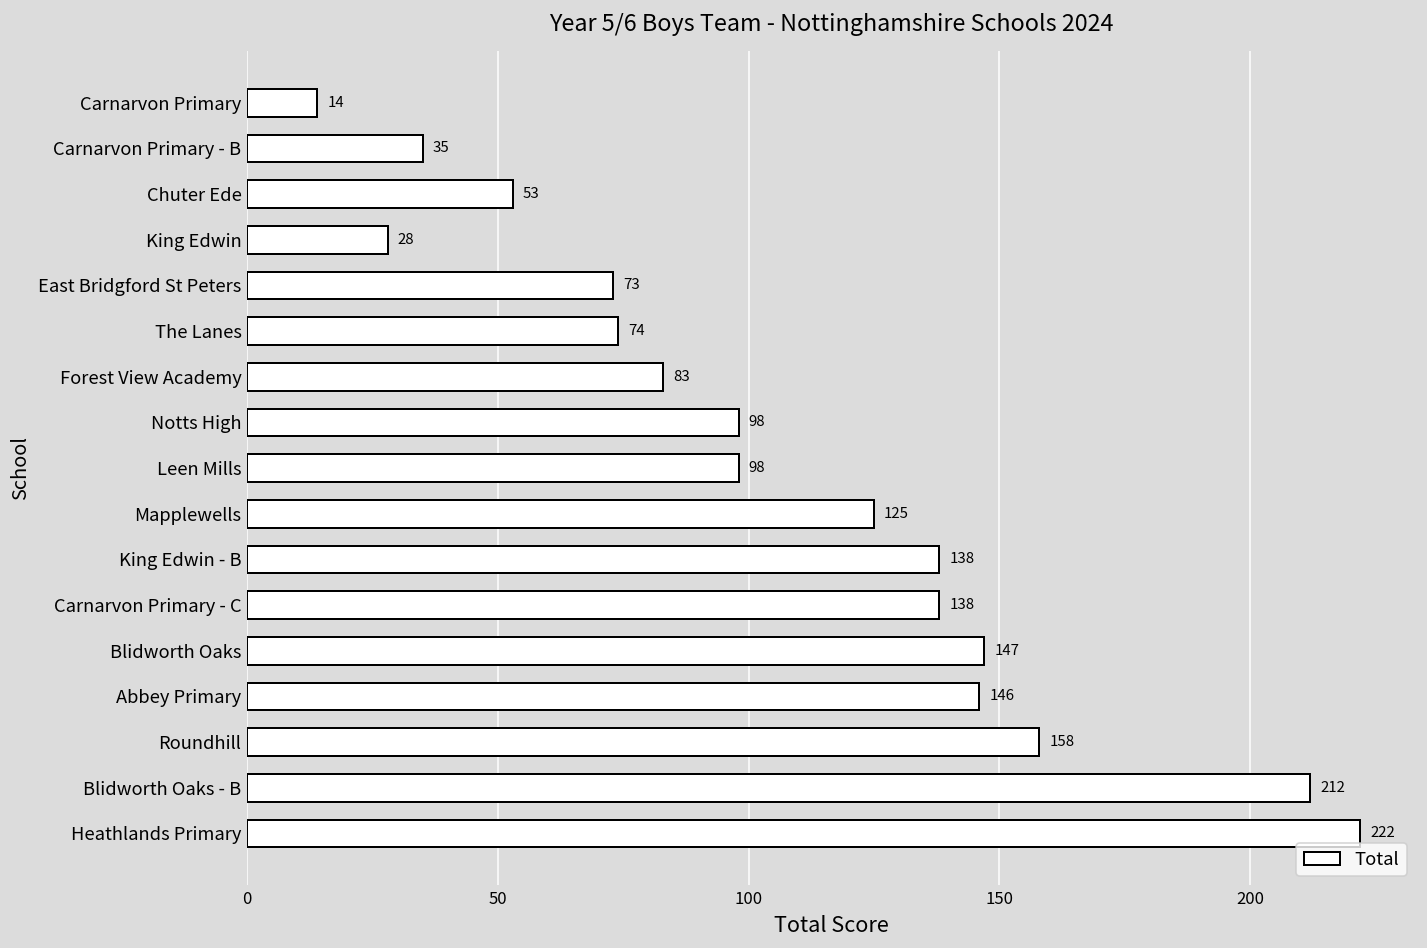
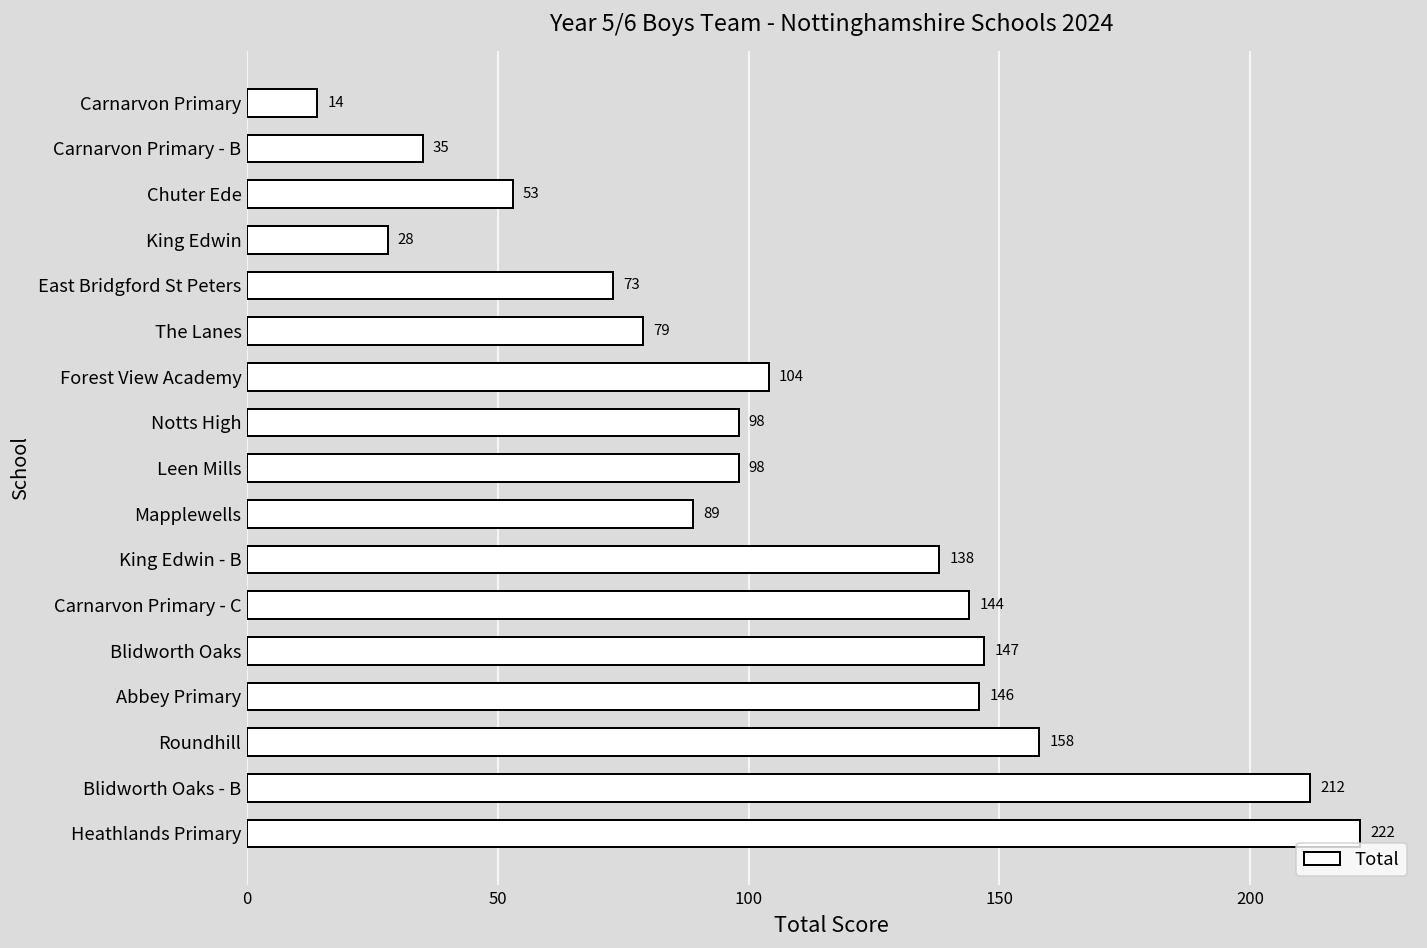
The Lanes: 74 -> 79
Forest View Academy: 83 -> 104
Mapplewells: 125 -> 89
Carnarvon Primary - C: 138 -> 144
